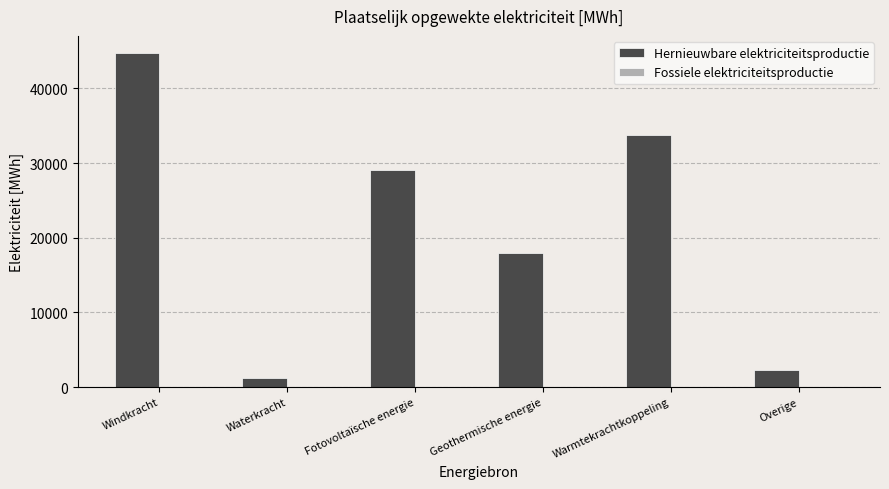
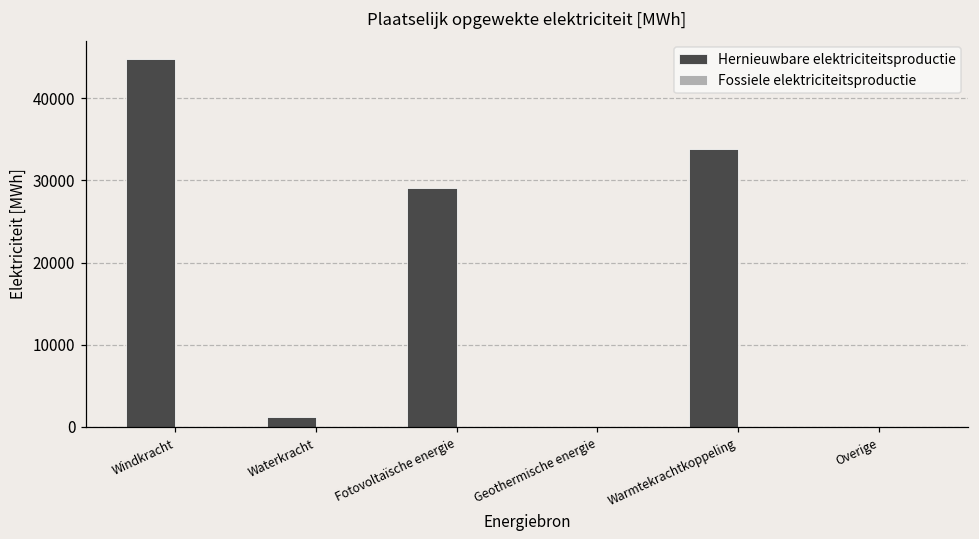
Hernieuwbare elektriciteitsproductie, Geothermische energie: 18000 -> 0
Hernieuwbare elektriciteitsproductie, Overige: 2000 -> 0
